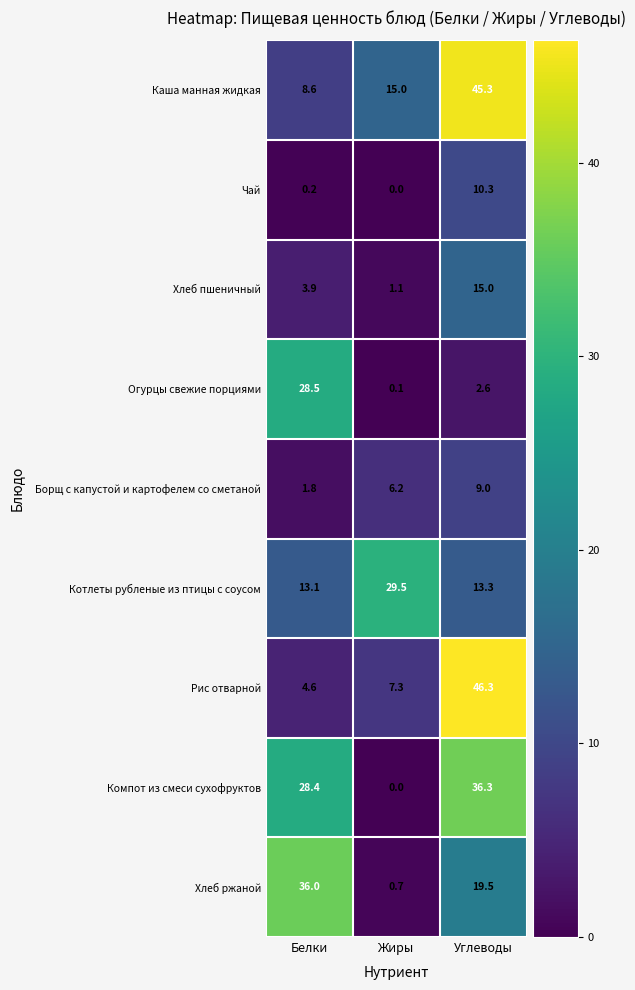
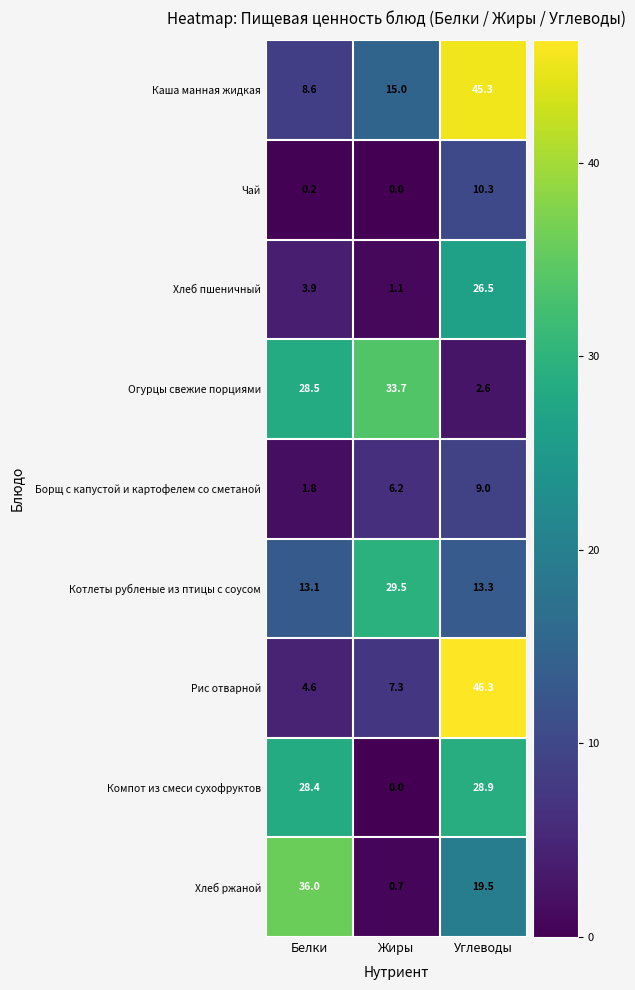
Хлеб пшеничный, Углеводы: 15.0 -> 26.5
Огурцы свежие порциями, Жиры: 0.1 -> 33.7
Компот из смеси сухофруктов, Углеводы: 36.3 -> 28.9
